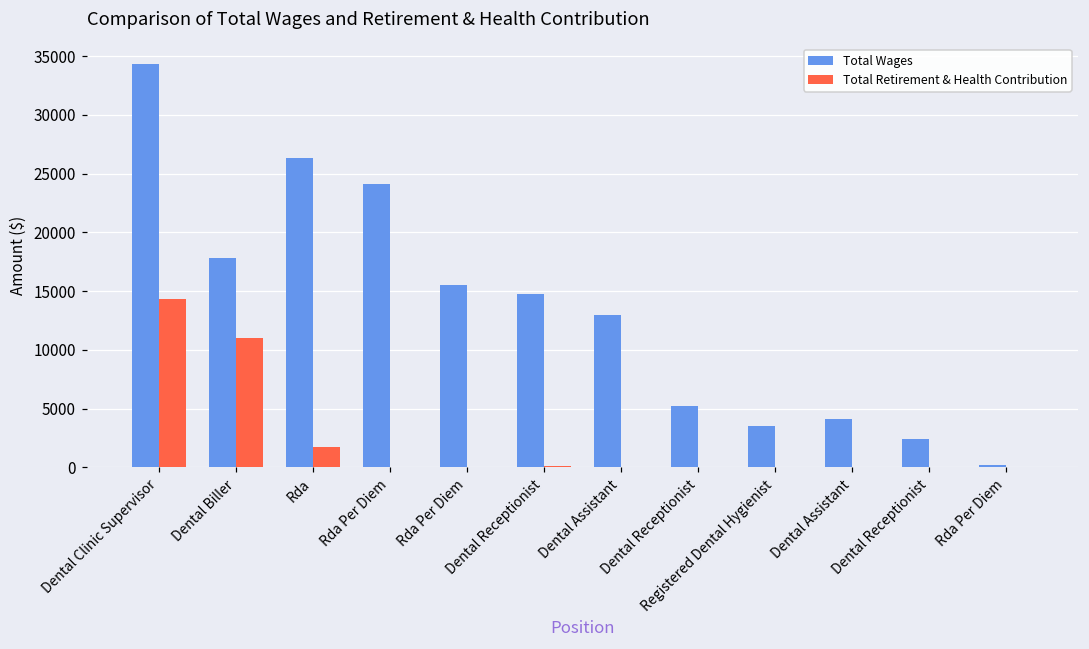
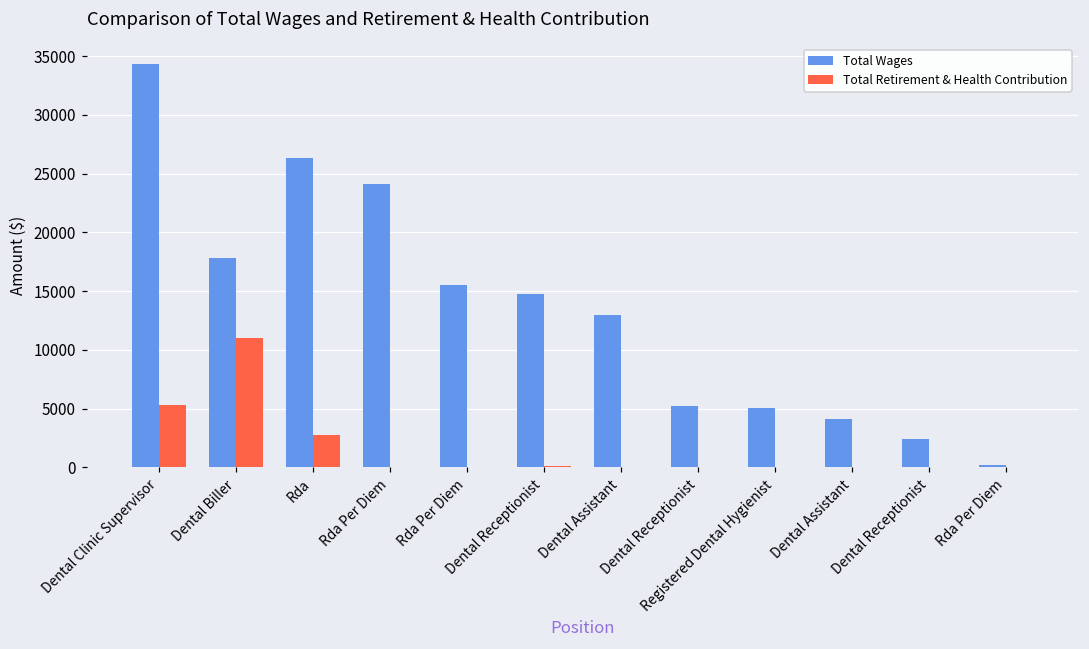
Total Retirement & Health Contribution, Dental Clinic Supervisor: 14300 -> 5300
Total Retirement & Health Contribution, Rda: 1800 -> 2700
Total Wages, Registered Dental Hygienist: 3500 -> 5000
